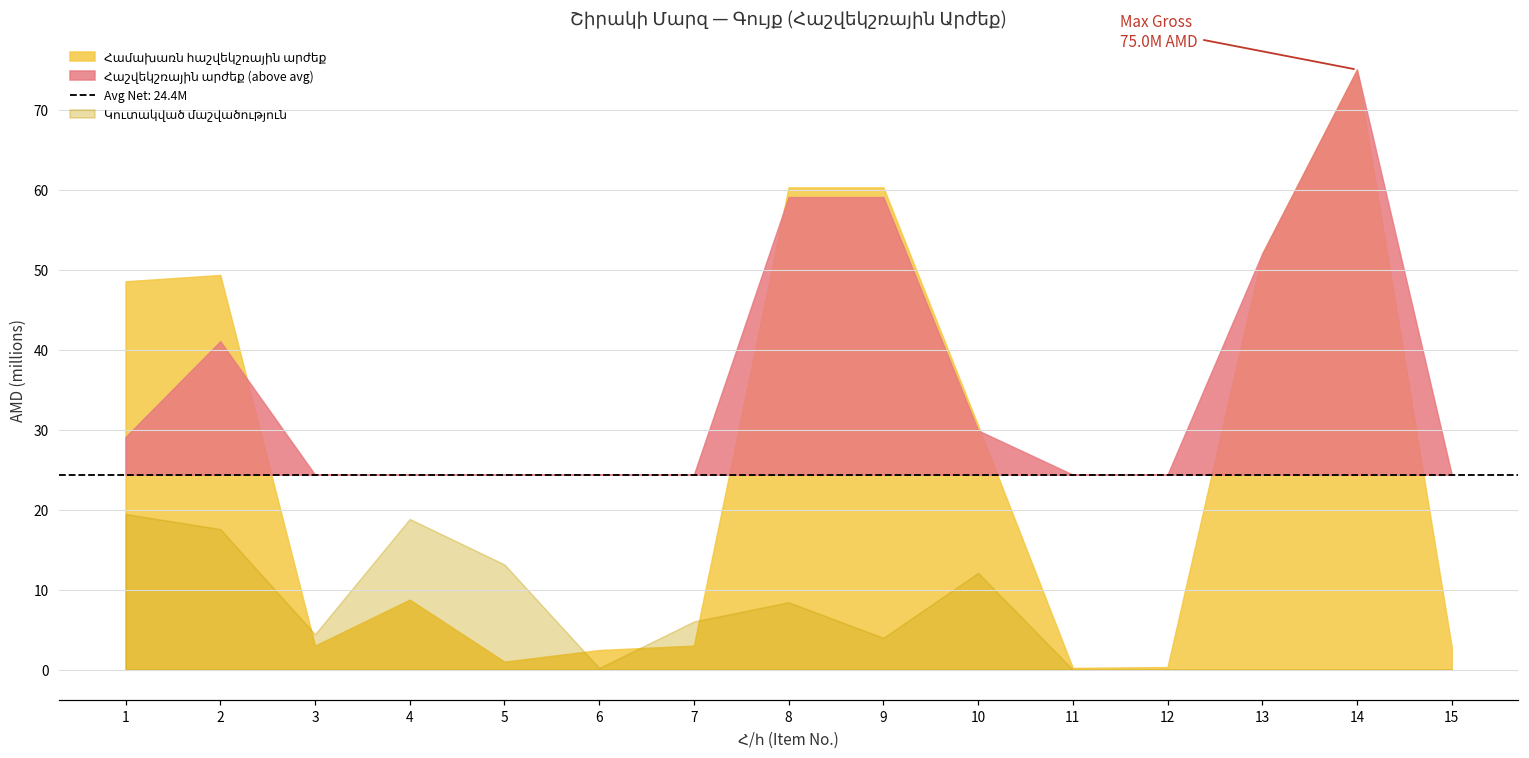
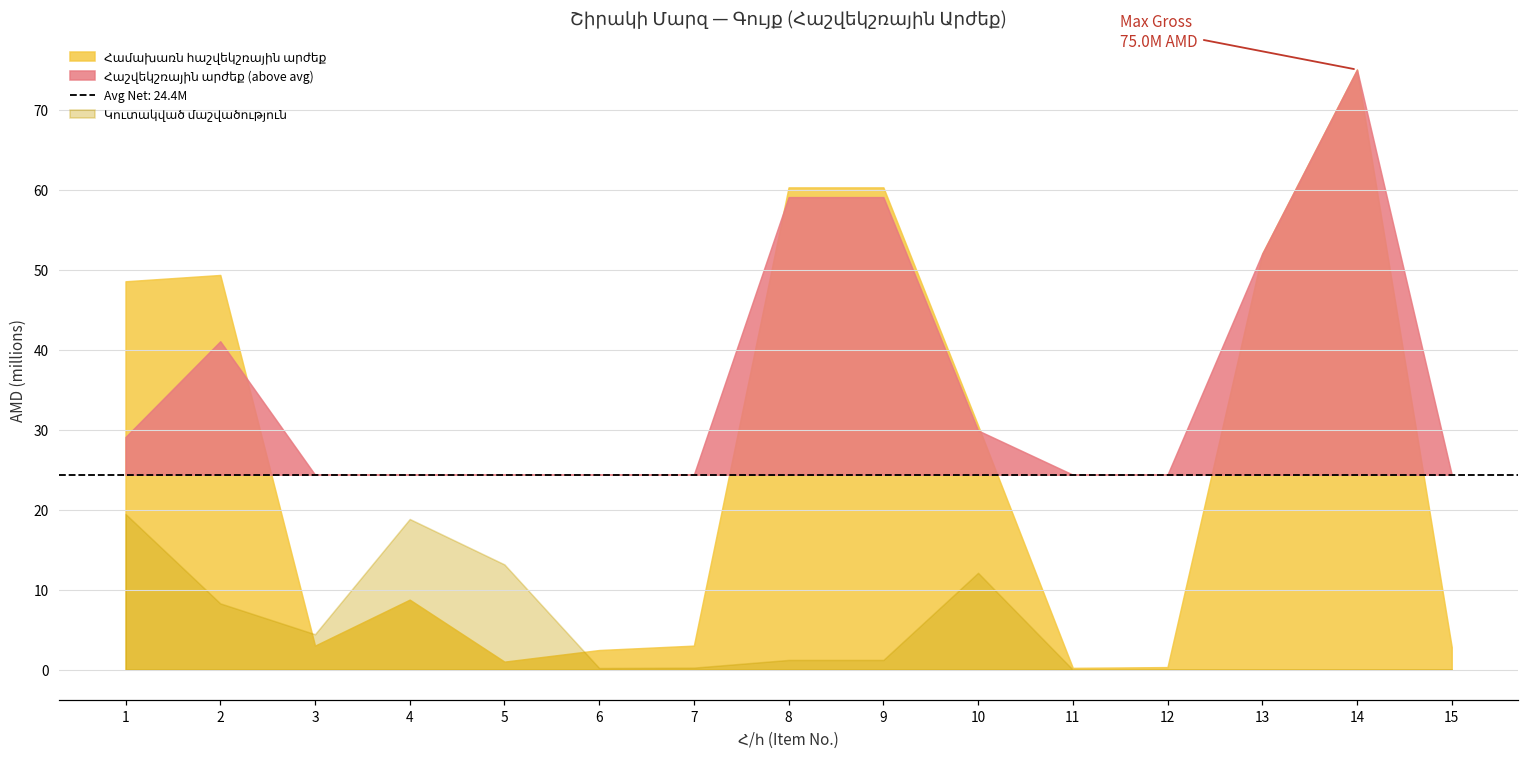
Կուտակված մաշվածություն, 2: 18 -> 8
Կուտակված մաշվածություն, 7: 6 -> 0
Կուտակված մաշվածություն, 8: 8 -> 1
Կուտակված մաշվածություն, 9: 4 -> 1
